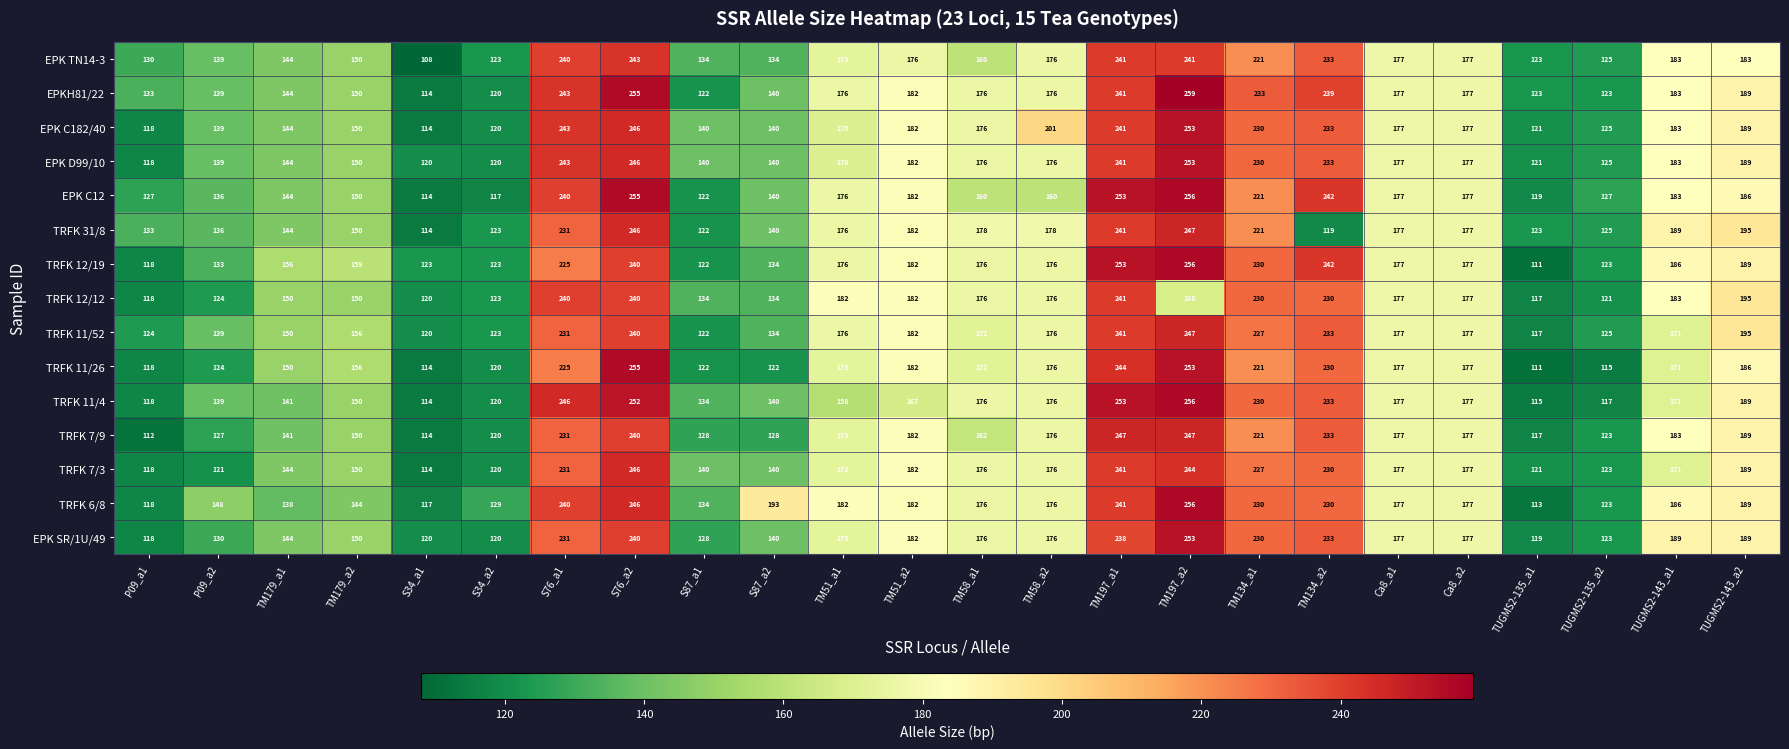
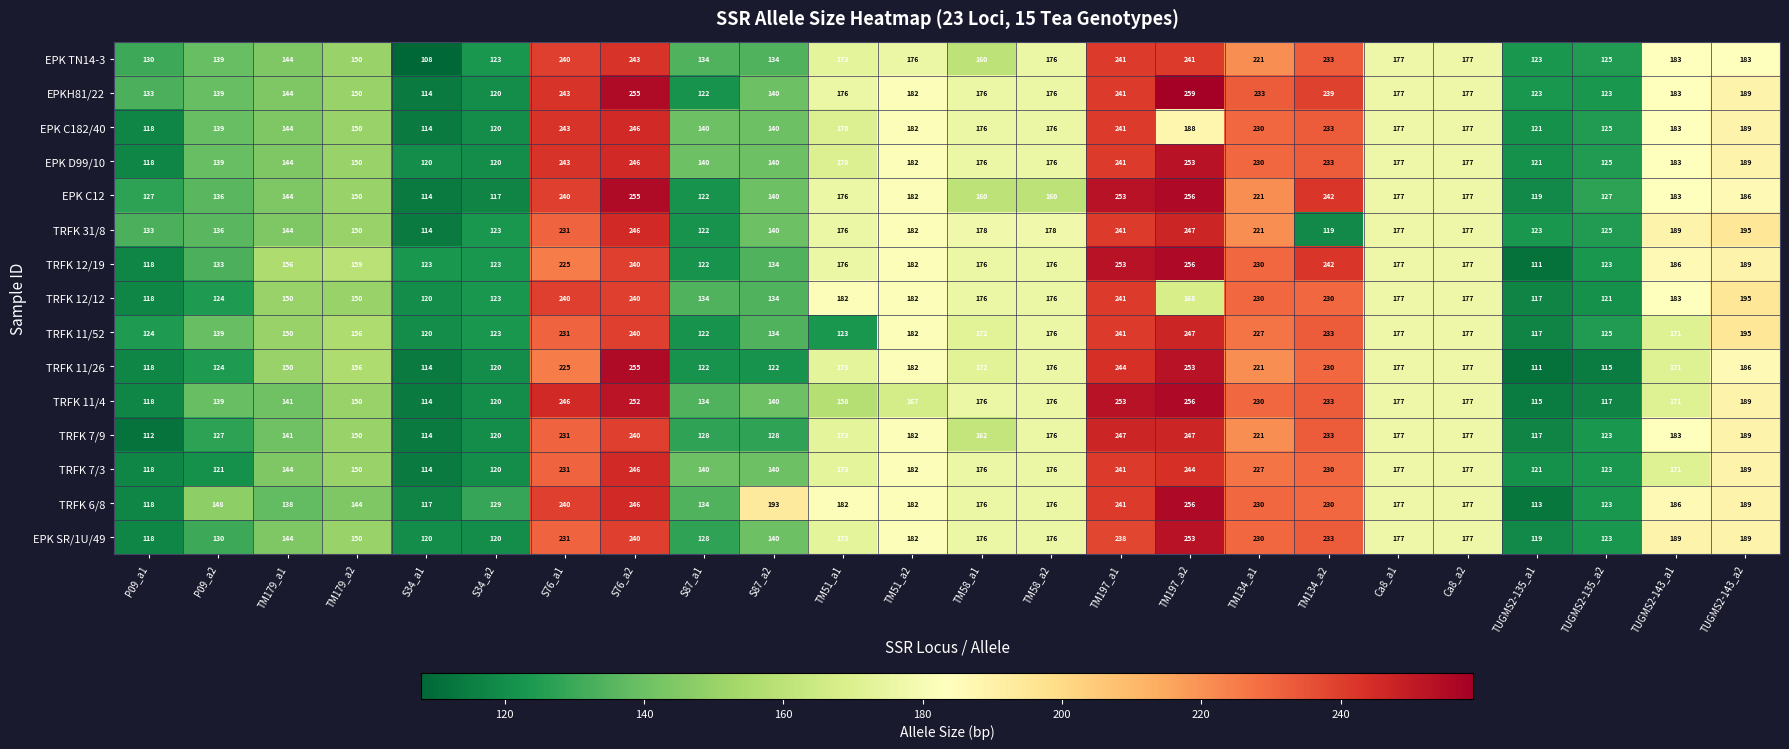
EPK C182/40, TM58_a2: 201 -> 176
EPK C182/40, TM197_a2: 253 -> 188
TRFK 11/52, TM51_a1: 176 -> 123
